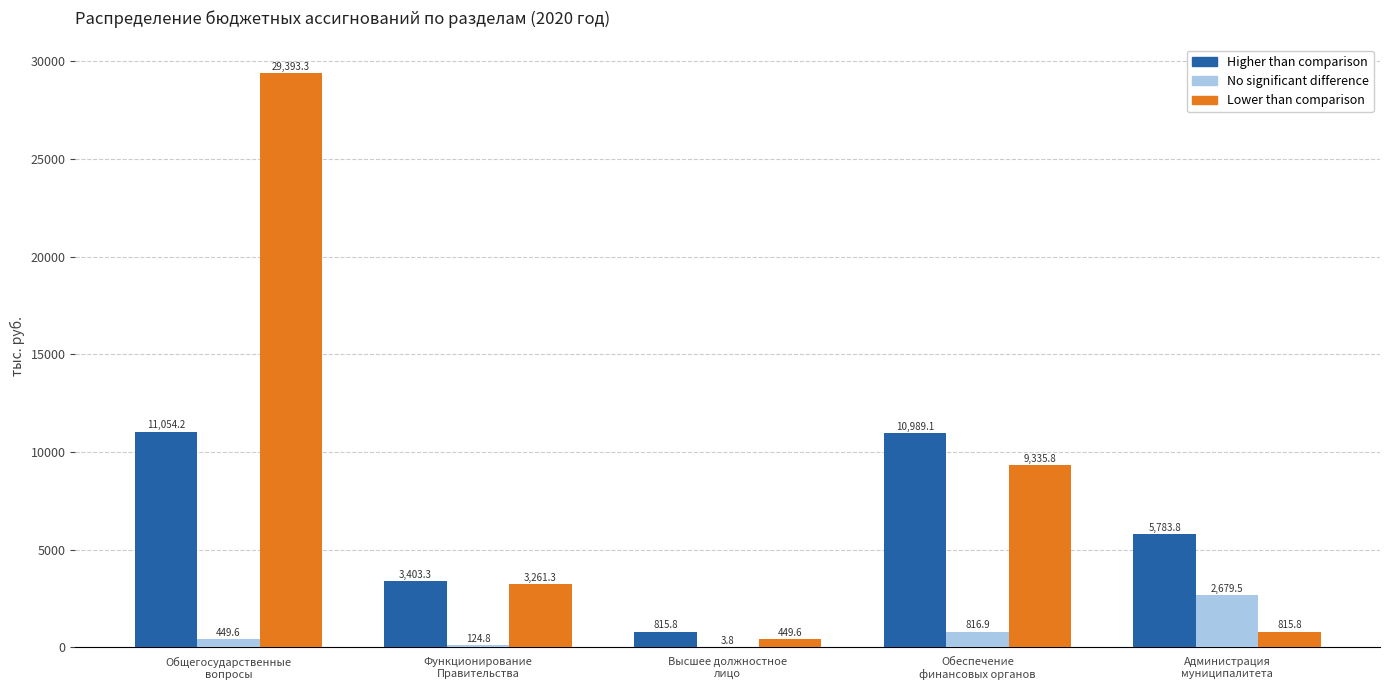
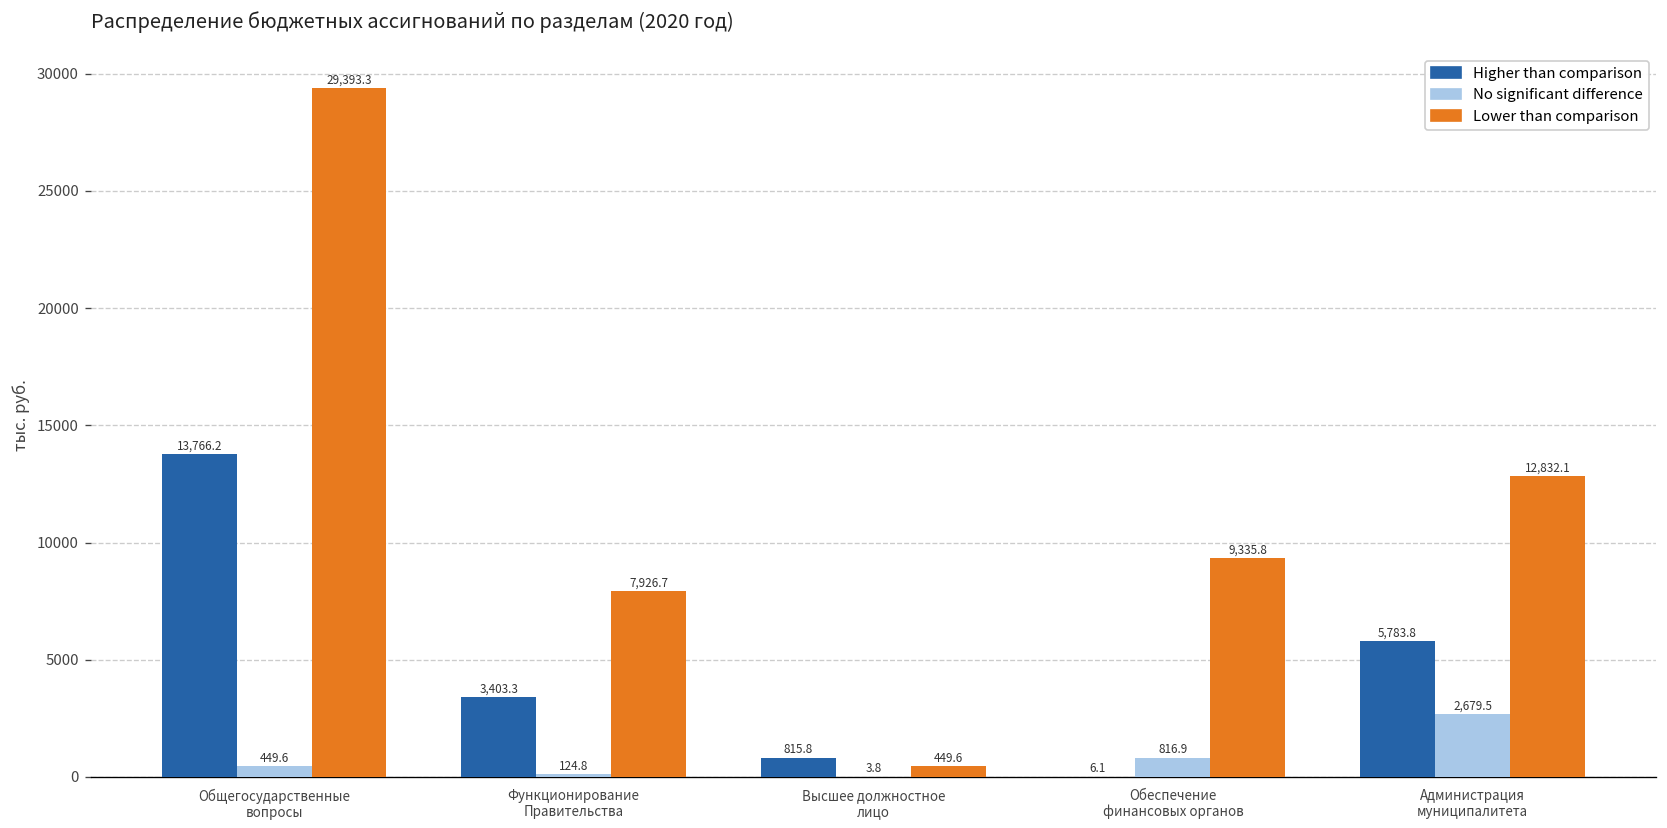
Higher than comparison, Общегосударственные вопросы: 11,054.2 -> 13,766.2
Lower than comparison, Функционирование Правительства: 3,261.3 -> 7,926.7
Higher than comparison, Обеспечение финансовых органов: 10,989.1 -> 6.1
Lower than comparison, Администрация муниципалитета: 815.8 -> 12,832.1
